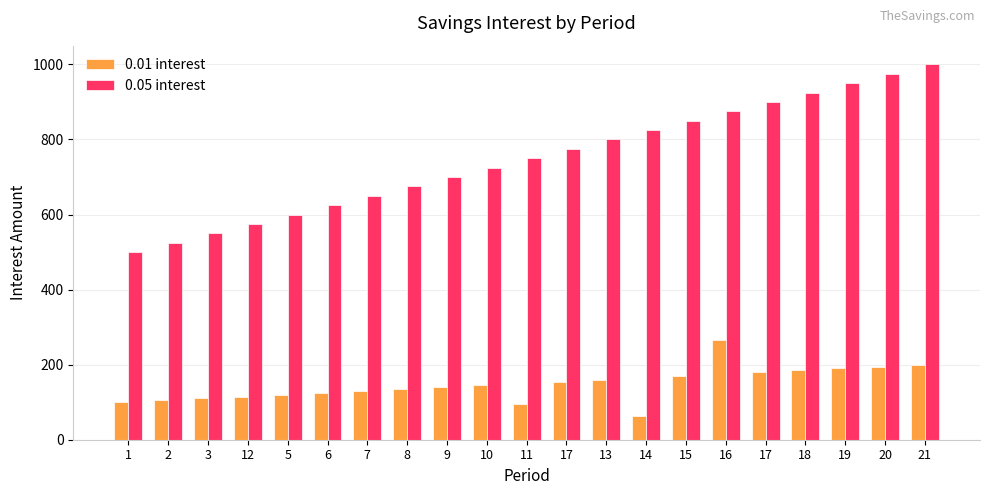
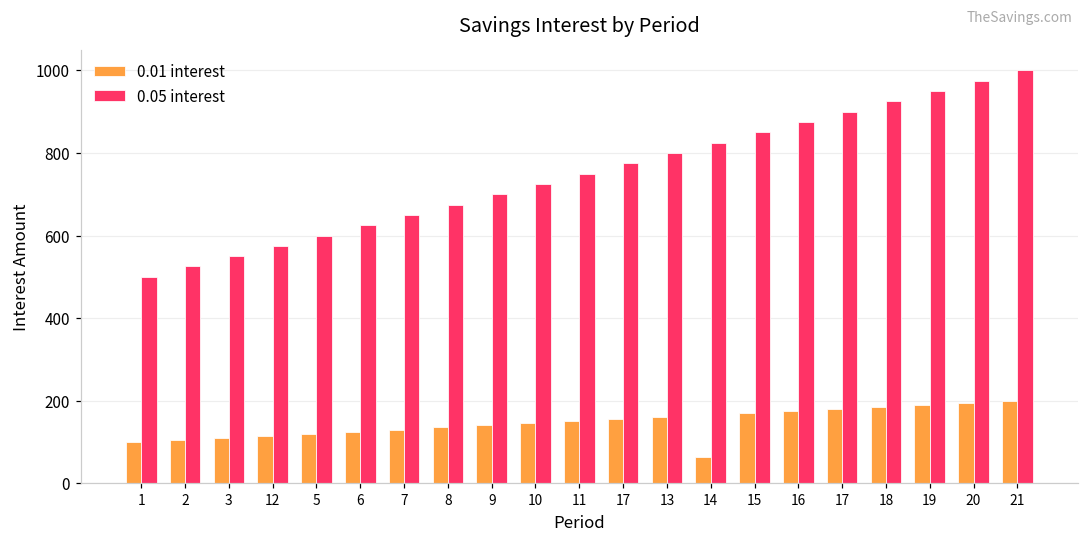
0.01 interest, 11: 100 -> 150
0.01 interest, 16: 270 -> 180
